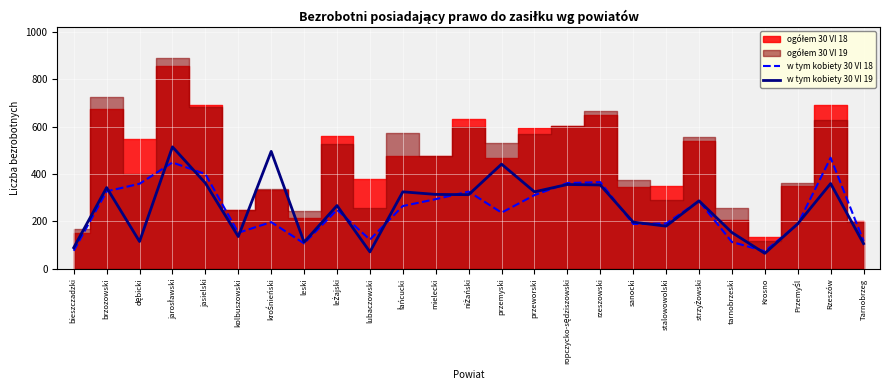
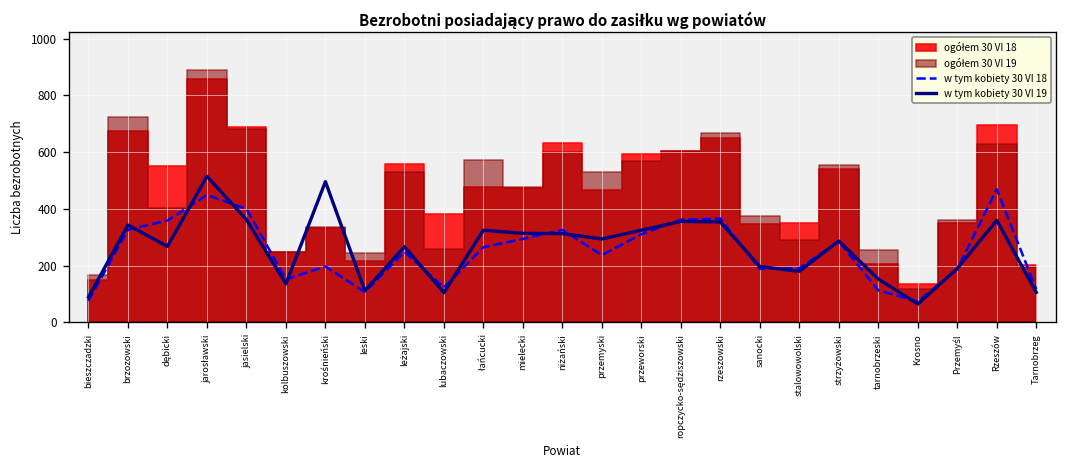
w tym kobiety 30 VI 19, dębicki: 120 -> 270
w tym kobiety 30 VI 19, lubaczowski: 70 -> 110
w tym kobiety 30 VI 19, przemyski: 440 -> 290
